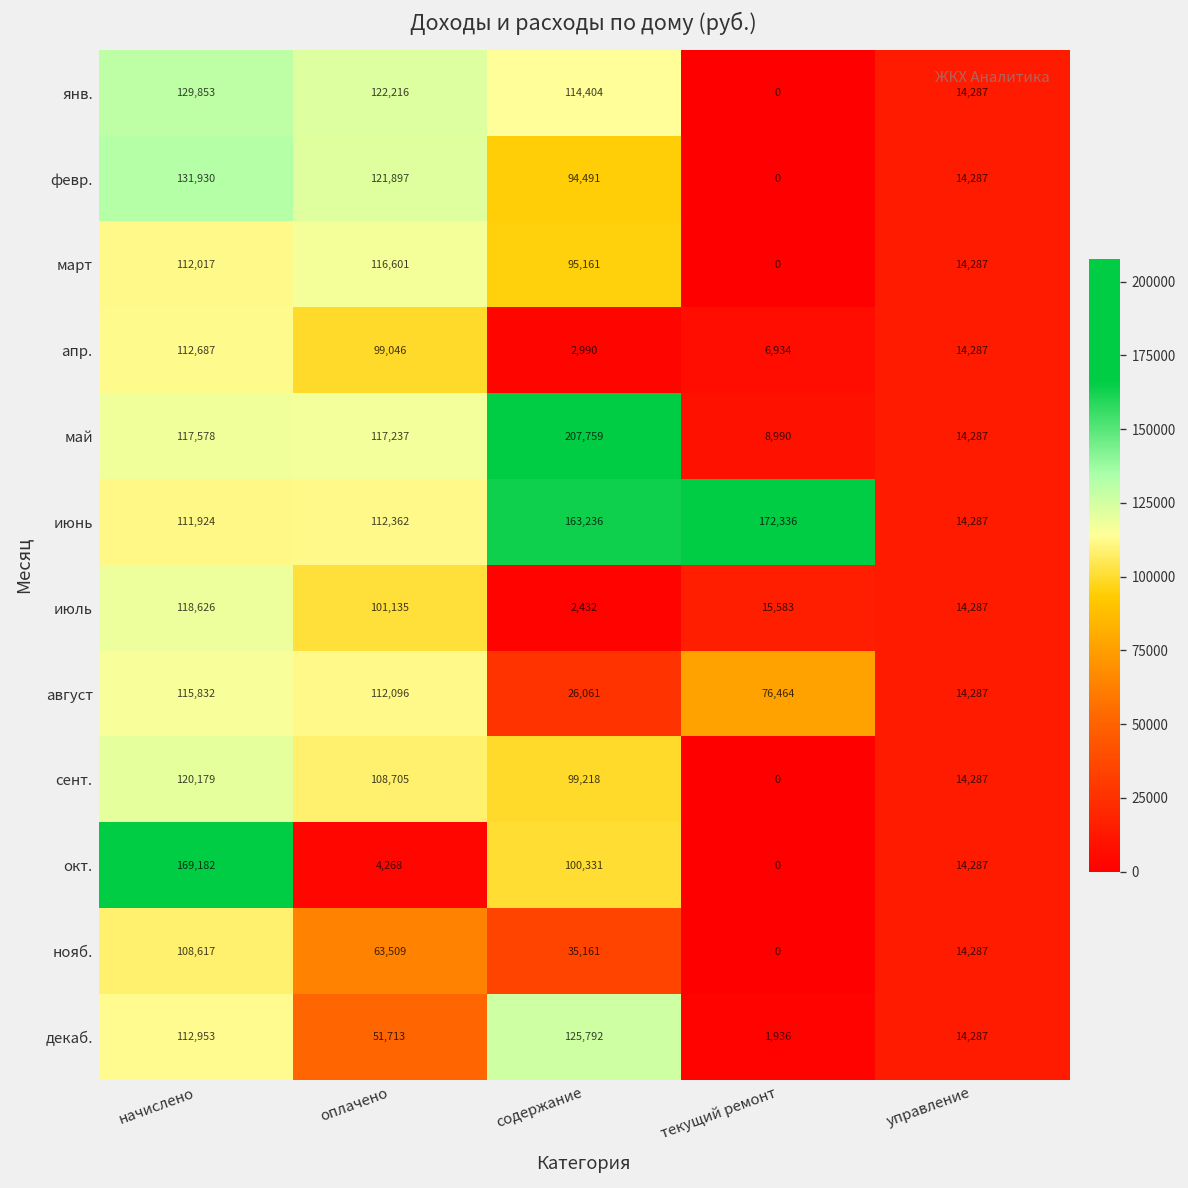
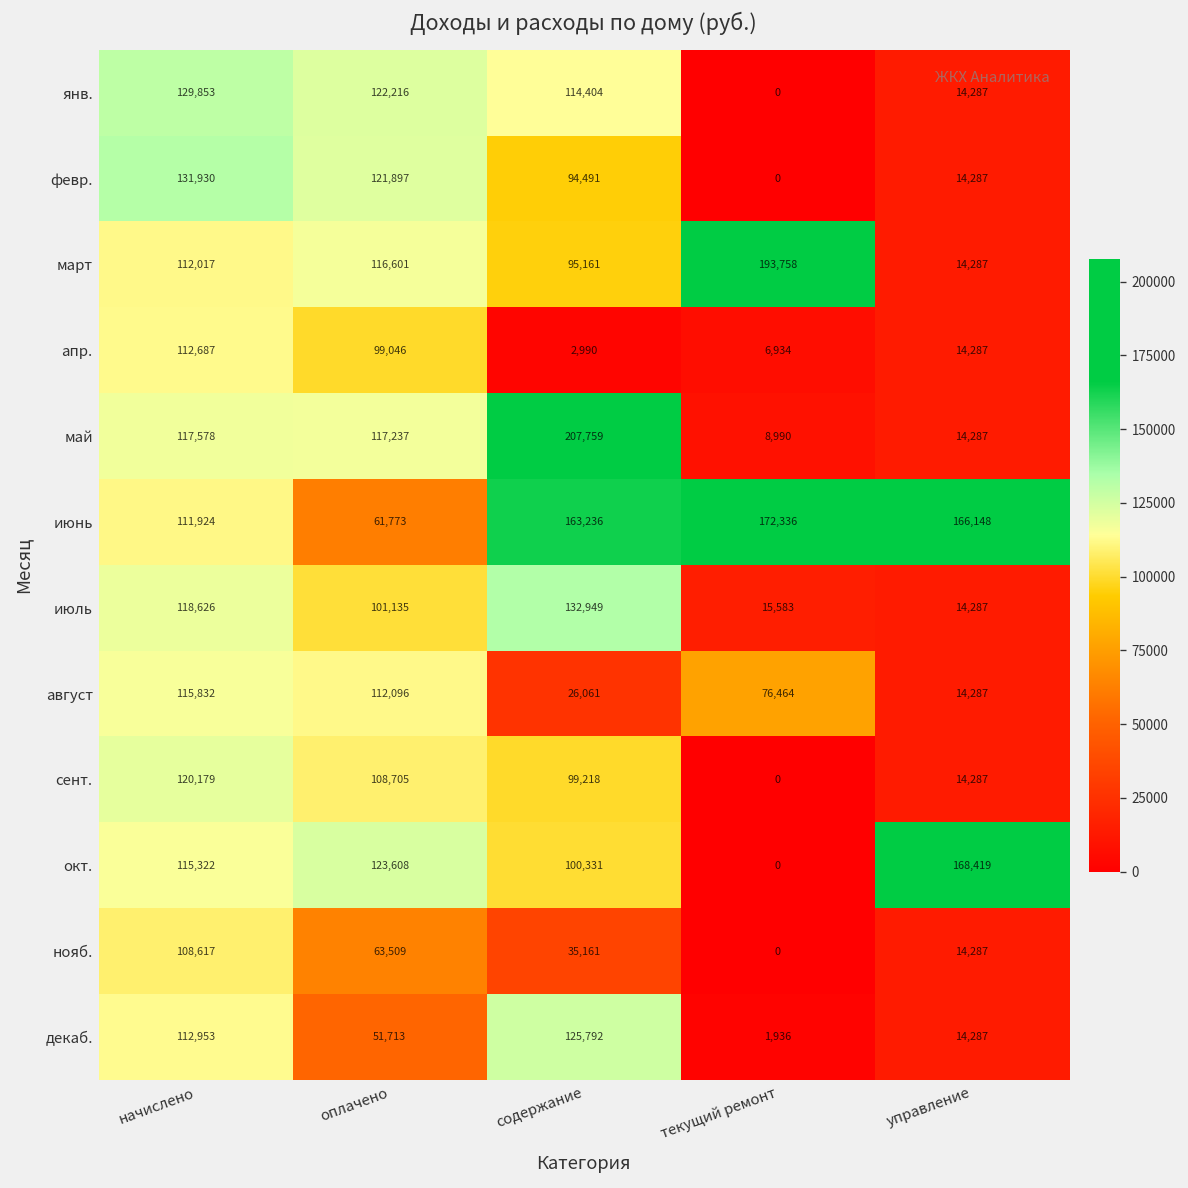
март, текущий ремонт: 0 -> 193,758
июнь, оплачено: 112,362 -> 61,773
июнь, управление: 14,287 -> 166,148
июль, содержание: 2,432 -> 132,949
окт., начислено: 169,182 -> 115,322
окт., оплачено: 4,268 -> 123,608
окт., управление: 14,287 -> 168,419
